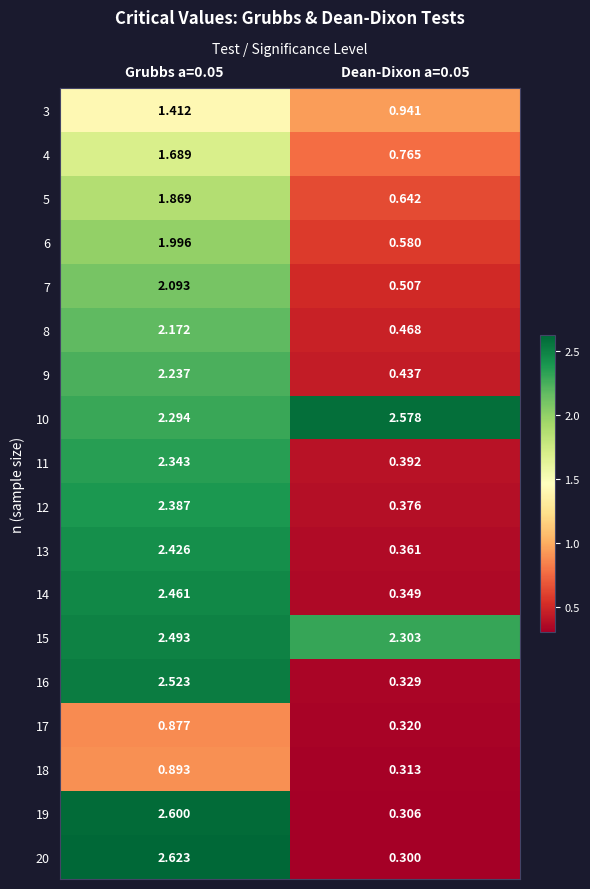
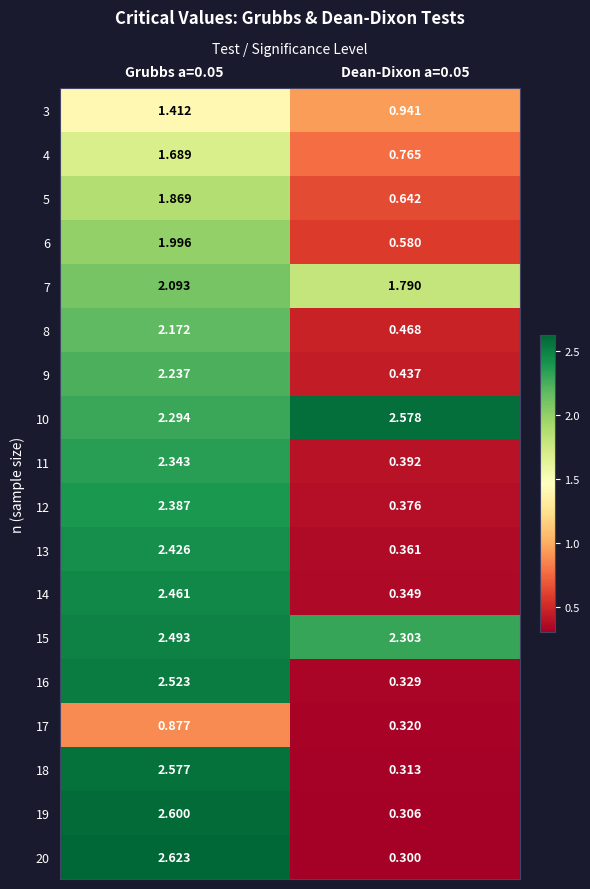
7, Dean-Dixon a=0.05: 0.507 -> 1.790
18, Grubbs a=0.05: 0.893 -> 2.577
